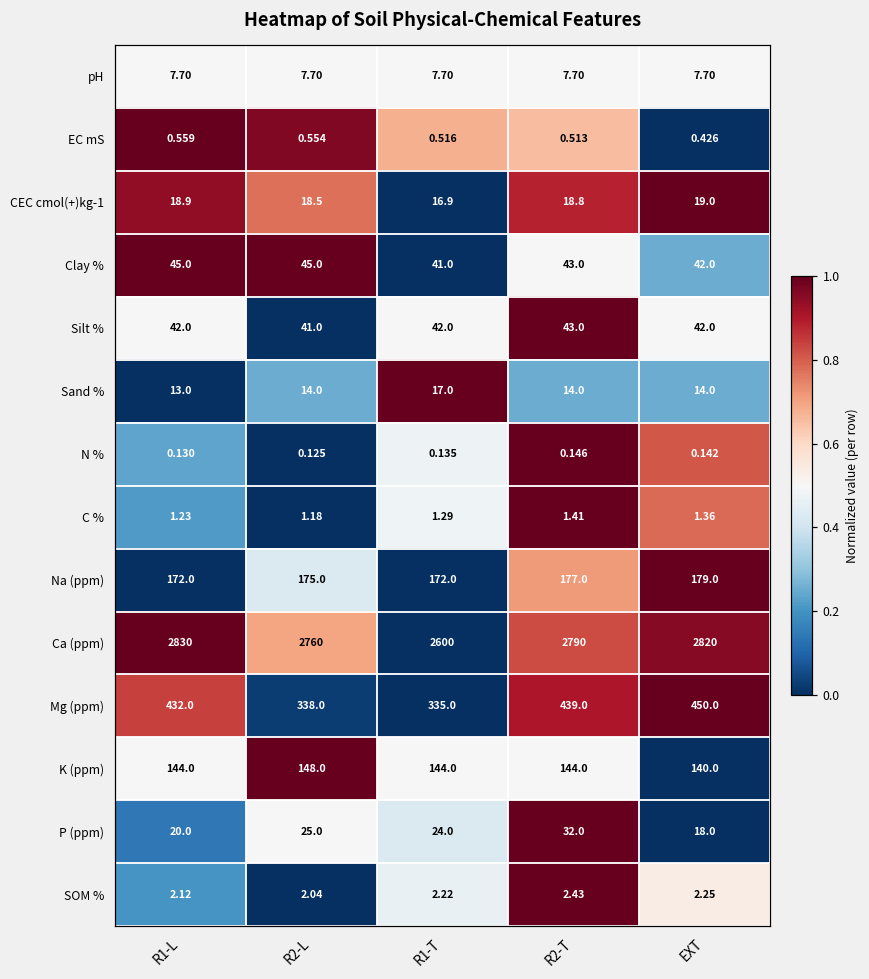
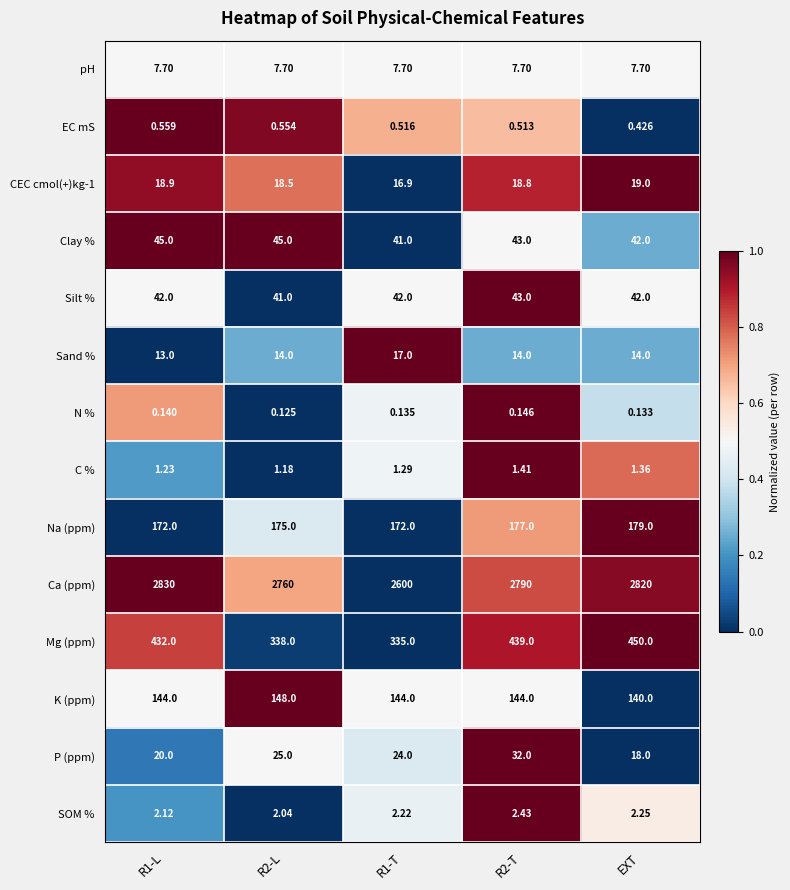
N %, R1-L: 0.130 -> 0.140
N %, EXT: 0.142 -> 0.133
